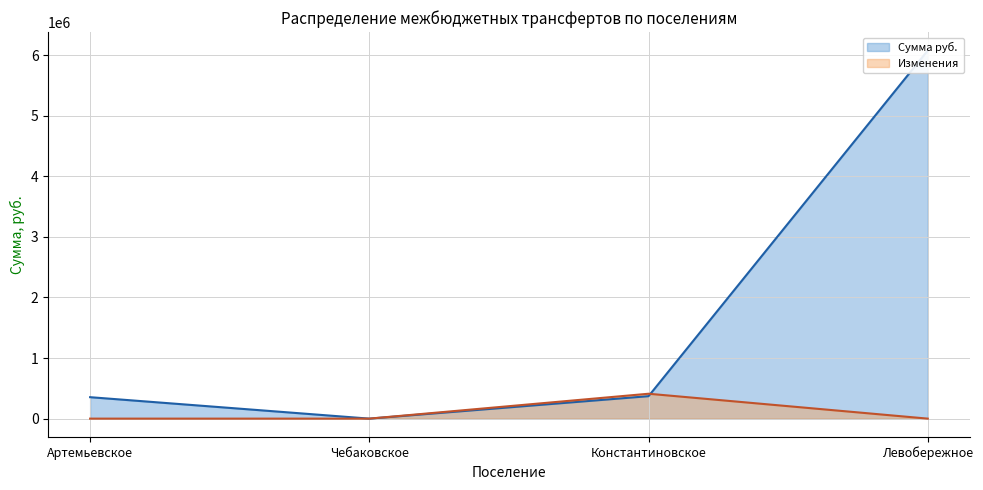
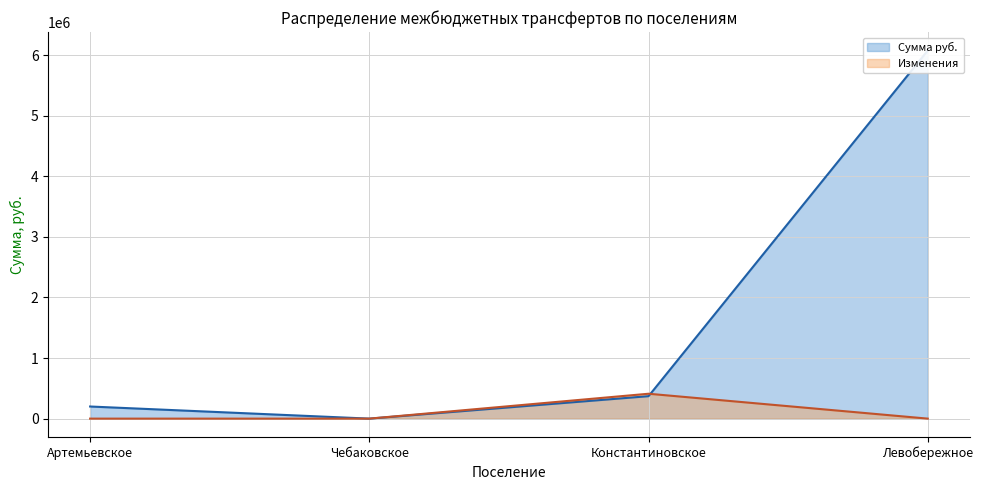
Сумма руб., Артемьевское: 400000 -> 200000
